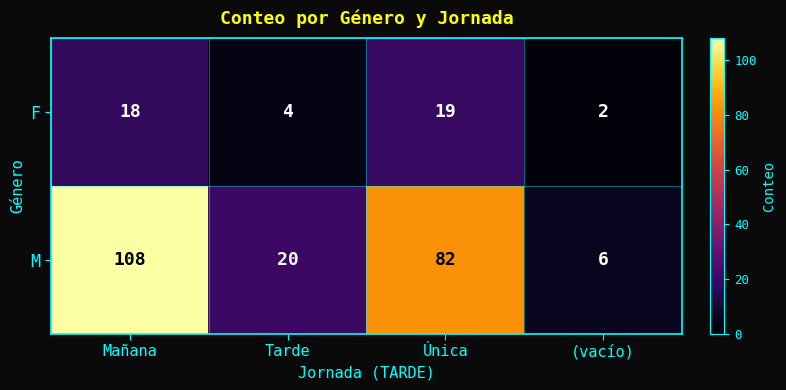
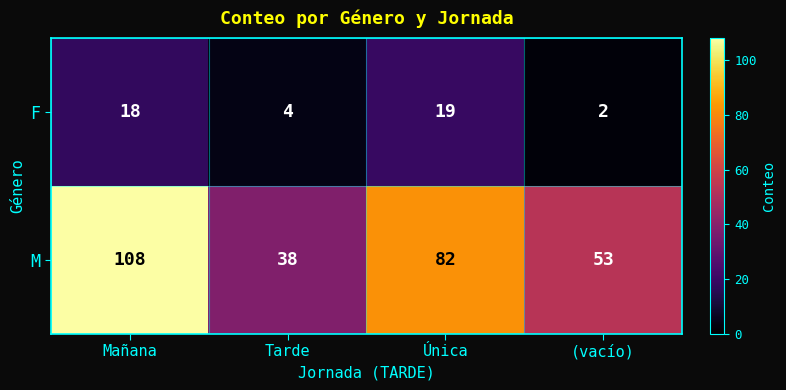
M, Tarde: 20 -> 38
M, (vacío): 6 -> 53
